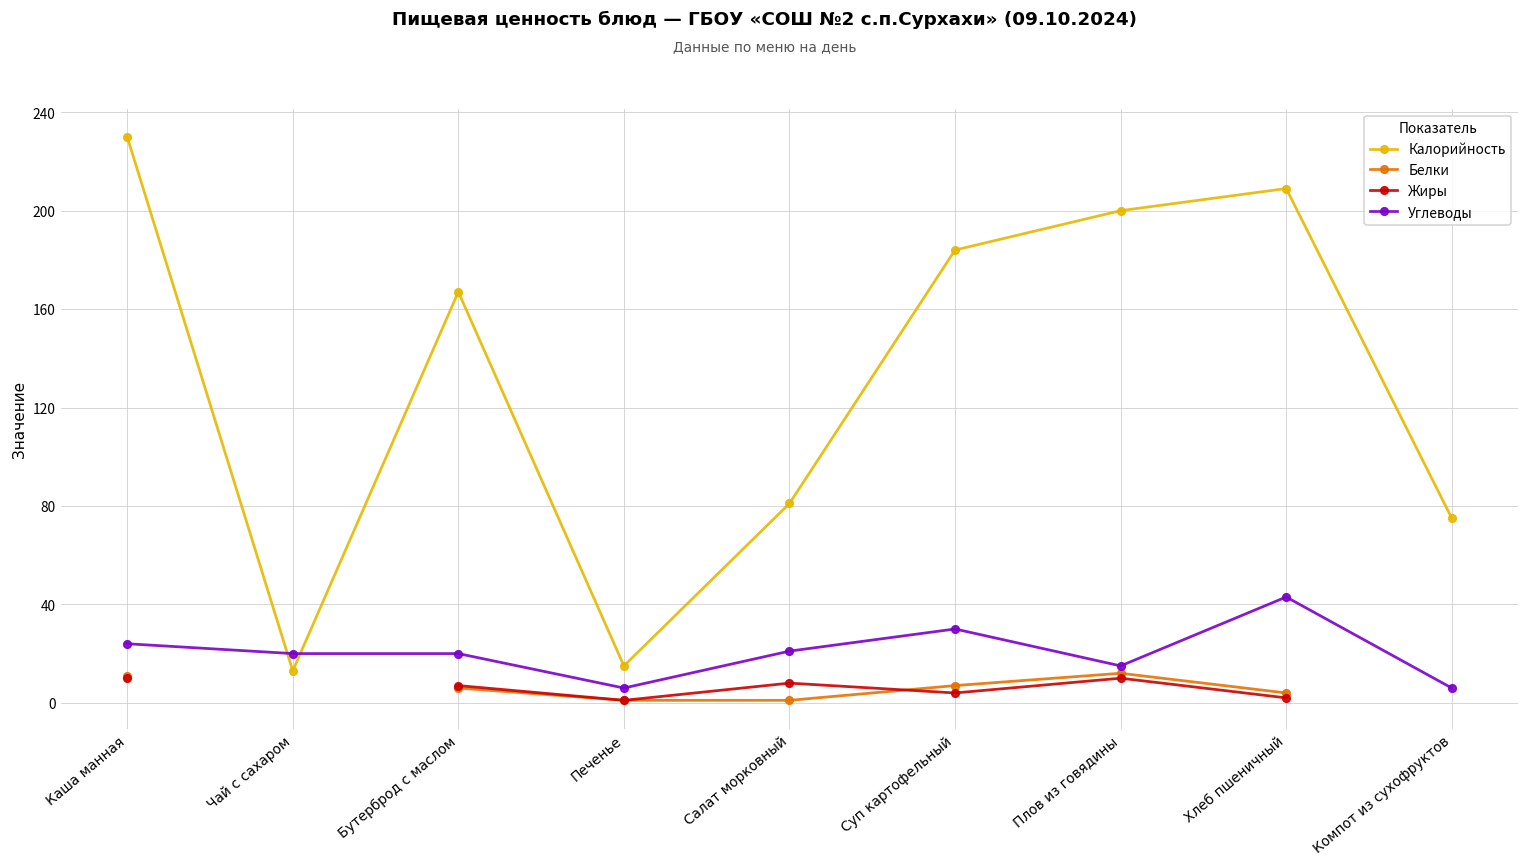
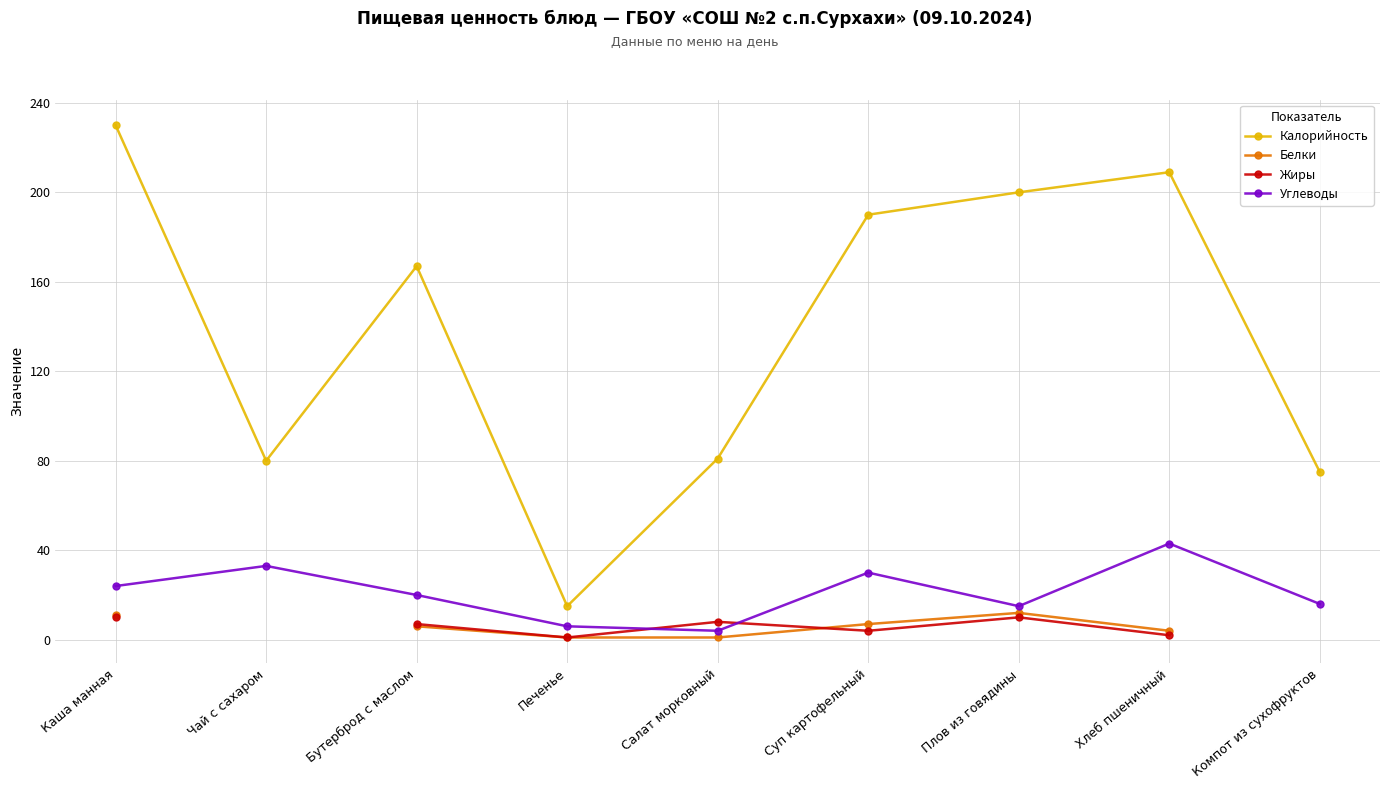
Калорийность, Чай с сахаром: 13 -> 80
Углеводы, Чай с сахаром: 20 -> 33
Углеводы, Салат морковный: 21 -> 4
Калорийность, Суп картофельный: 184 -> 190
Углеводы, Компот из сухофруктов: 6 -> 16
